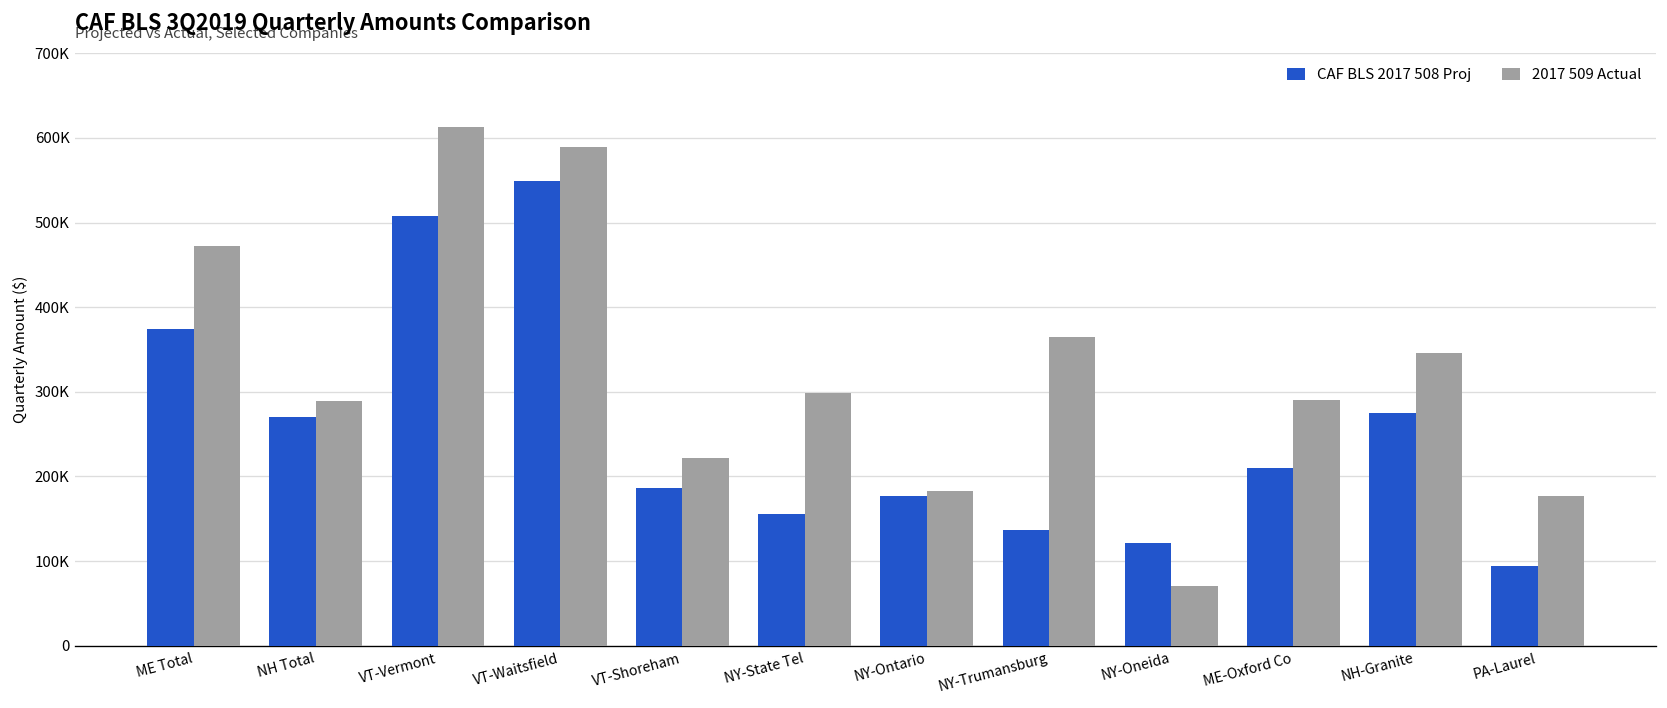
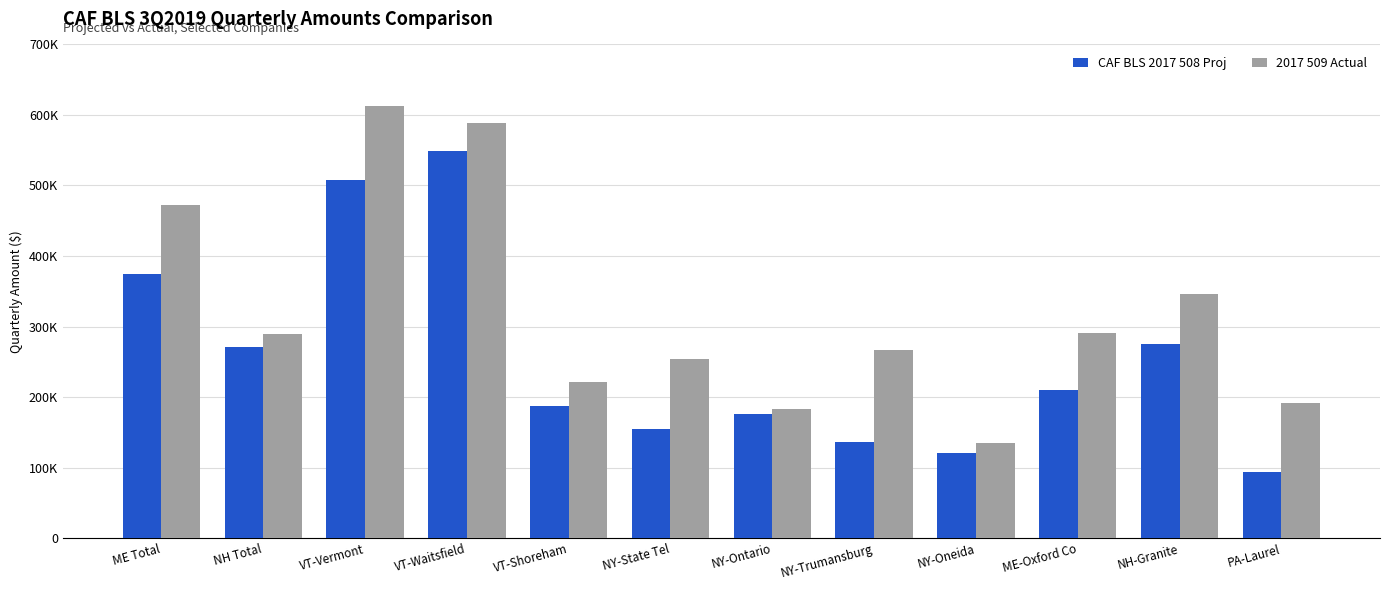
2017 509 Actual, NY-State Tel: 300000 -> 250000
2017 509 Actual, NY-Trumansburg: 360000 -> 270000
2017 509 Actual, NY-Oneida: 70000 -> 130000
2017 509 Actual, PA-Laurel: 180000 -> 190000
